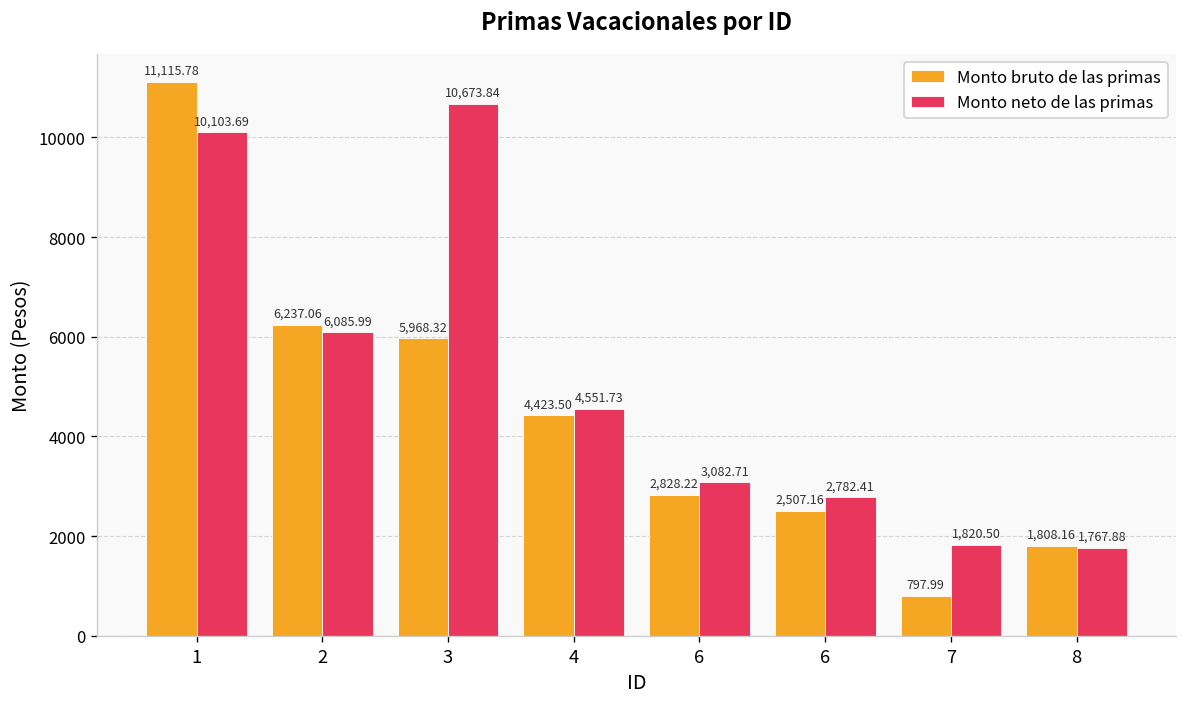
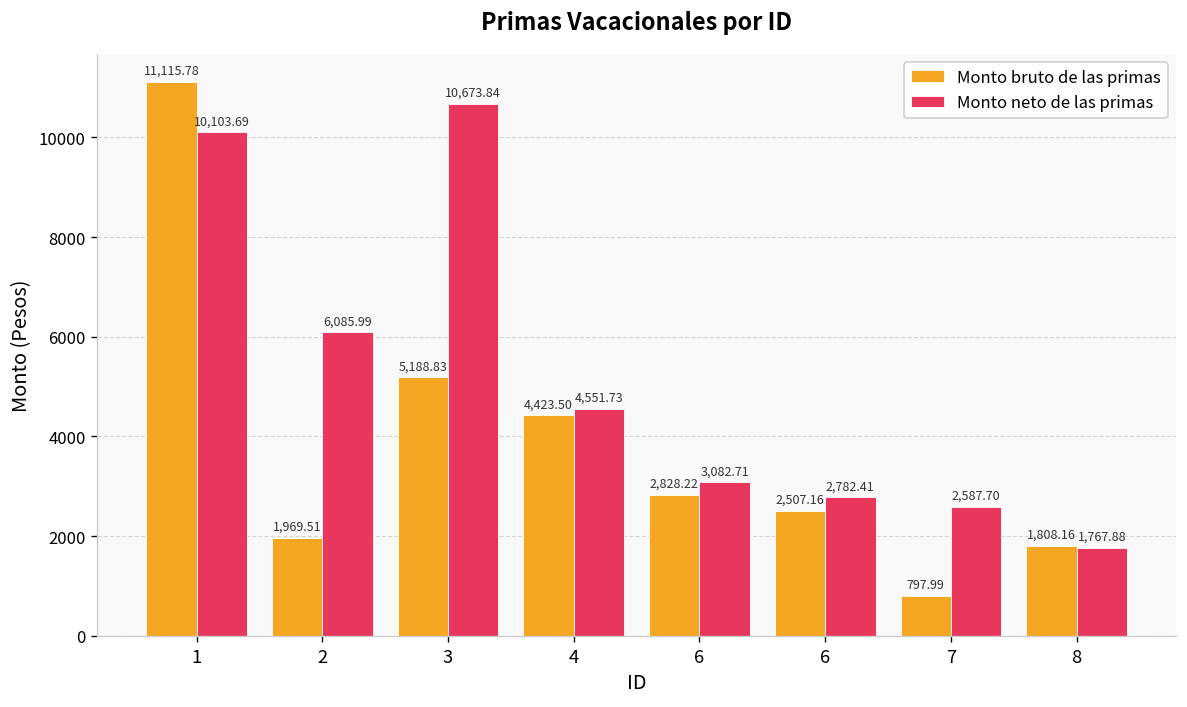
Monto bruto de las primas, 2: 6,237.06 -> 1,969.51
Monto bruto de las primas, 3: 5,968.32 -> 5,188.83
Monto neto de las primas, 7: 1,820.50 -> 2,587.70
